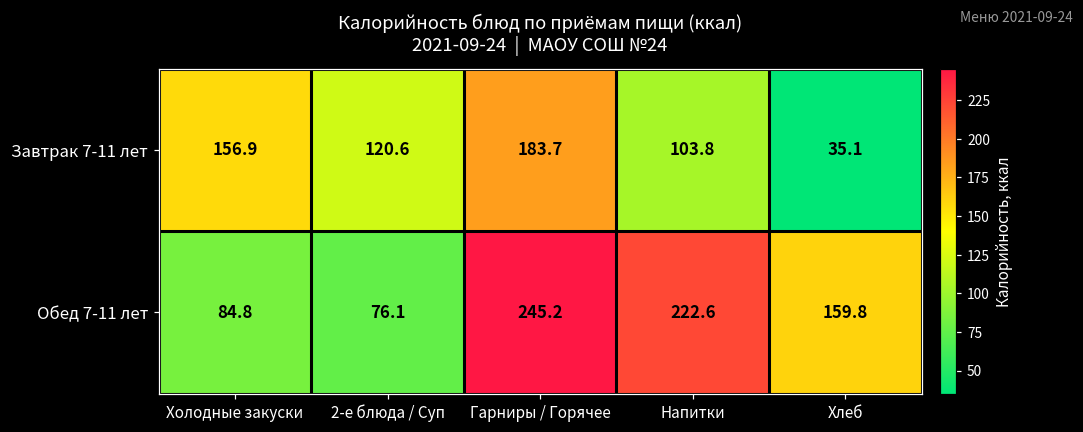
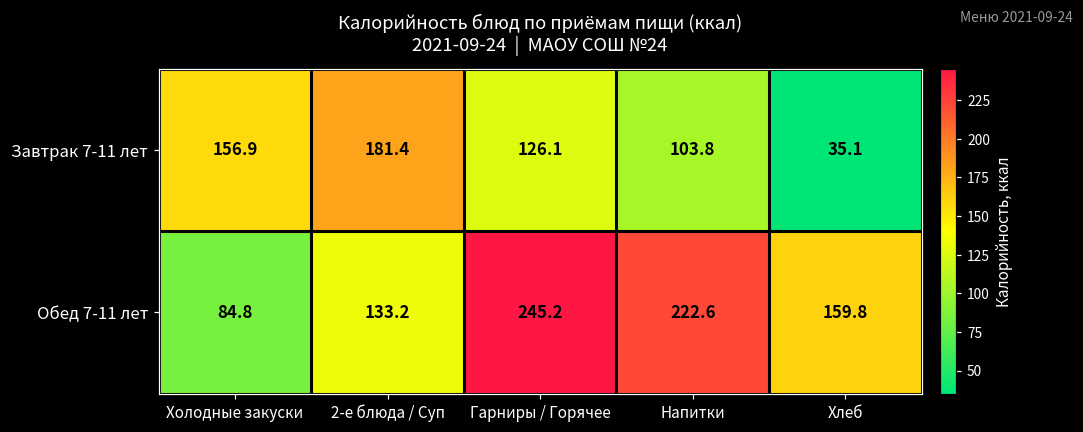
Завтрак 7-11 лет, 2-е блюда / Суп: 120.6 -> 181.4
Завтрак 7-11 лет, Гарниры / Горячее: 183.7 -> 126.1
Обед 7-11 лет, 2-е блюда / Суп: 76.1 -> 133.2
